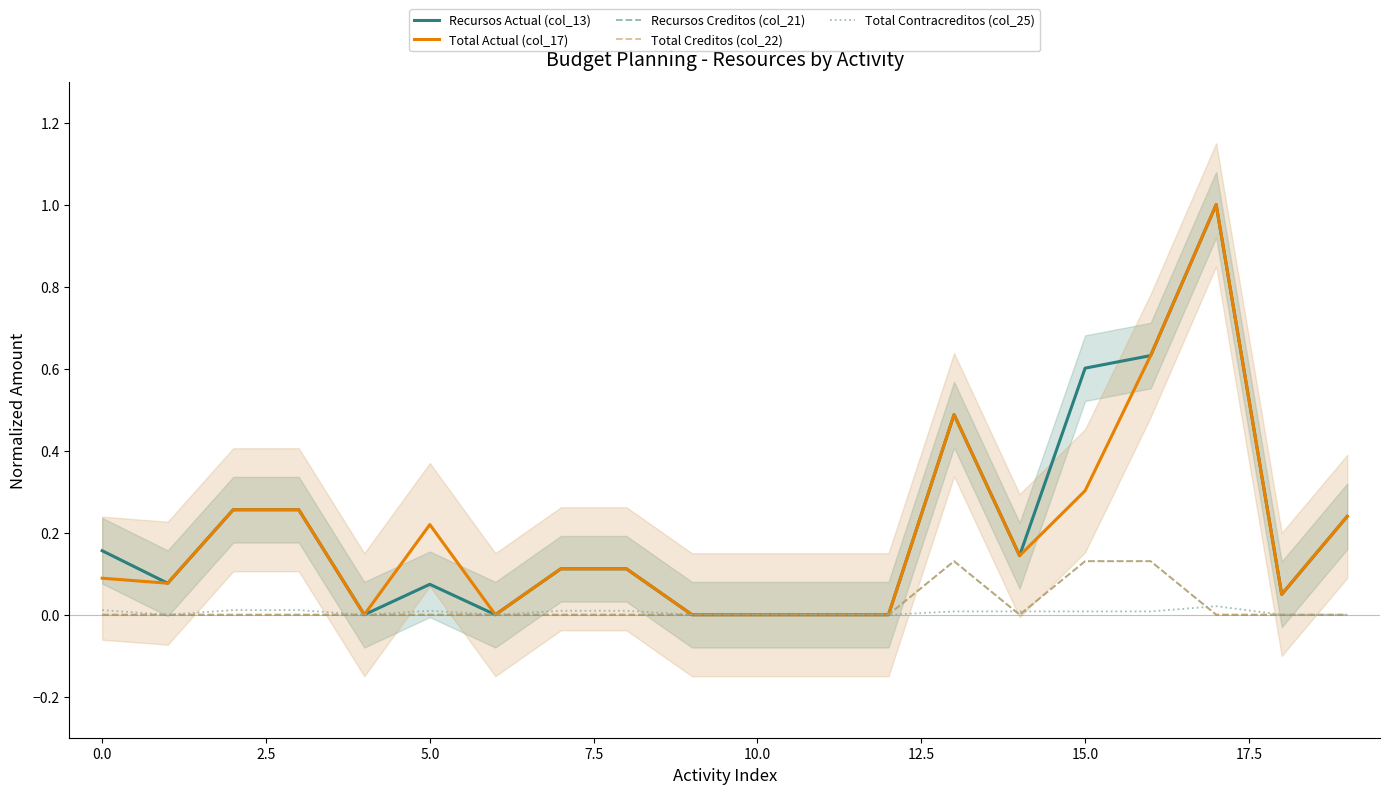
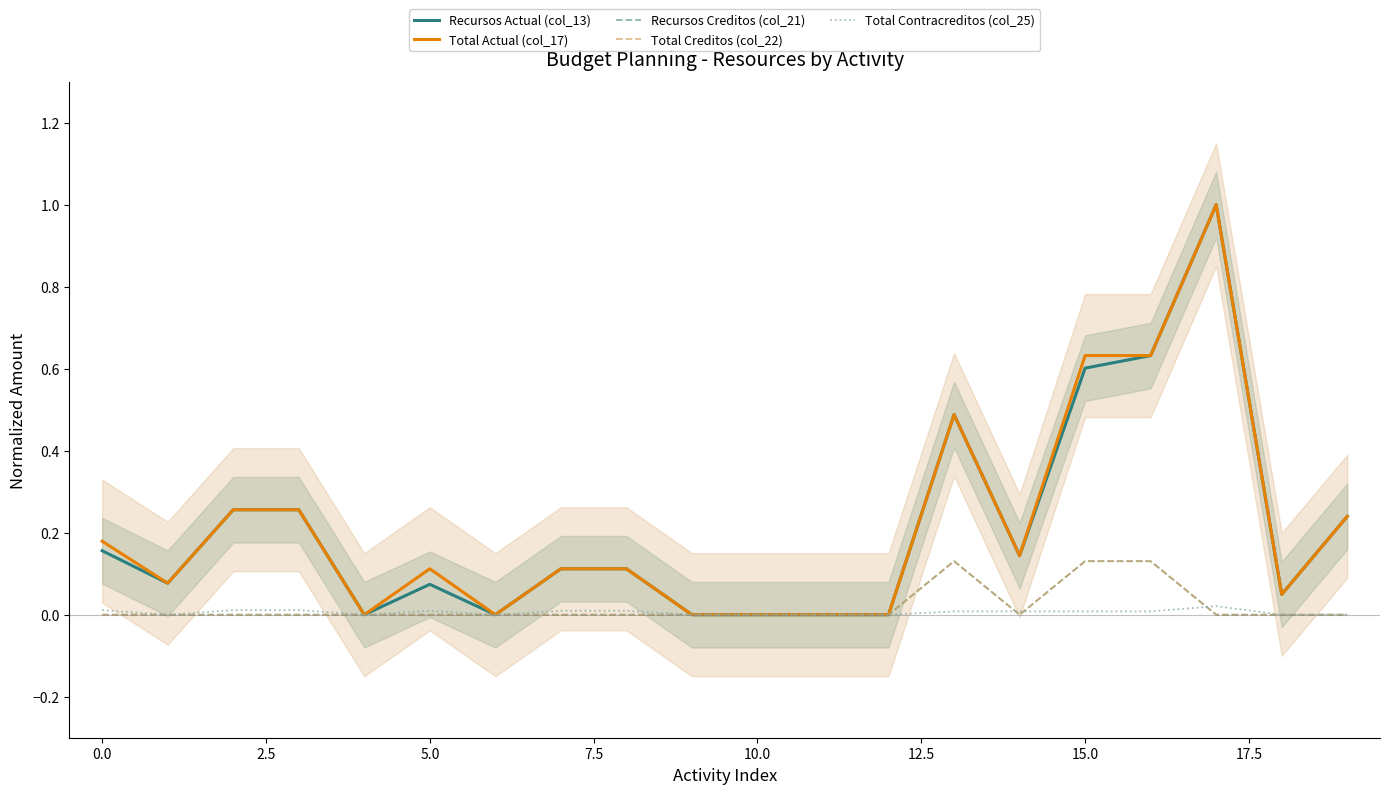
Total Actual (col_17), 0.0: 0.09 -> 0.18
Total Actual (col_17), 5.0: 0.22 -> 0.11
Total Actual (col_17), 15.0: 0.30 -> 0.63
